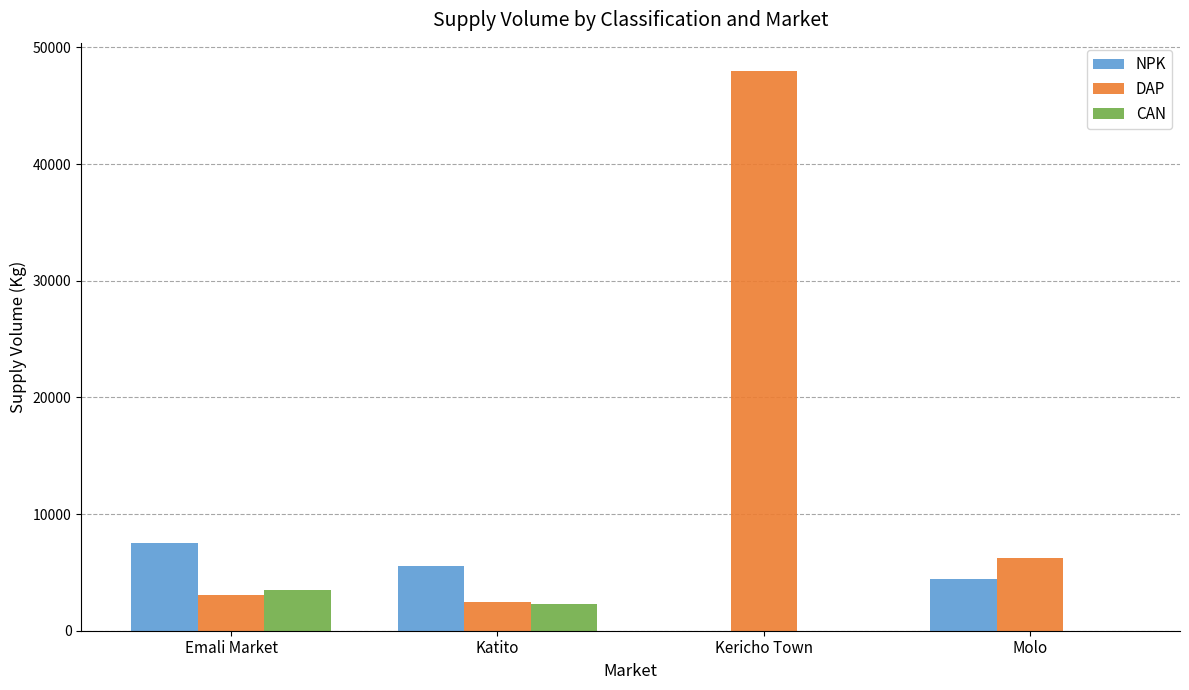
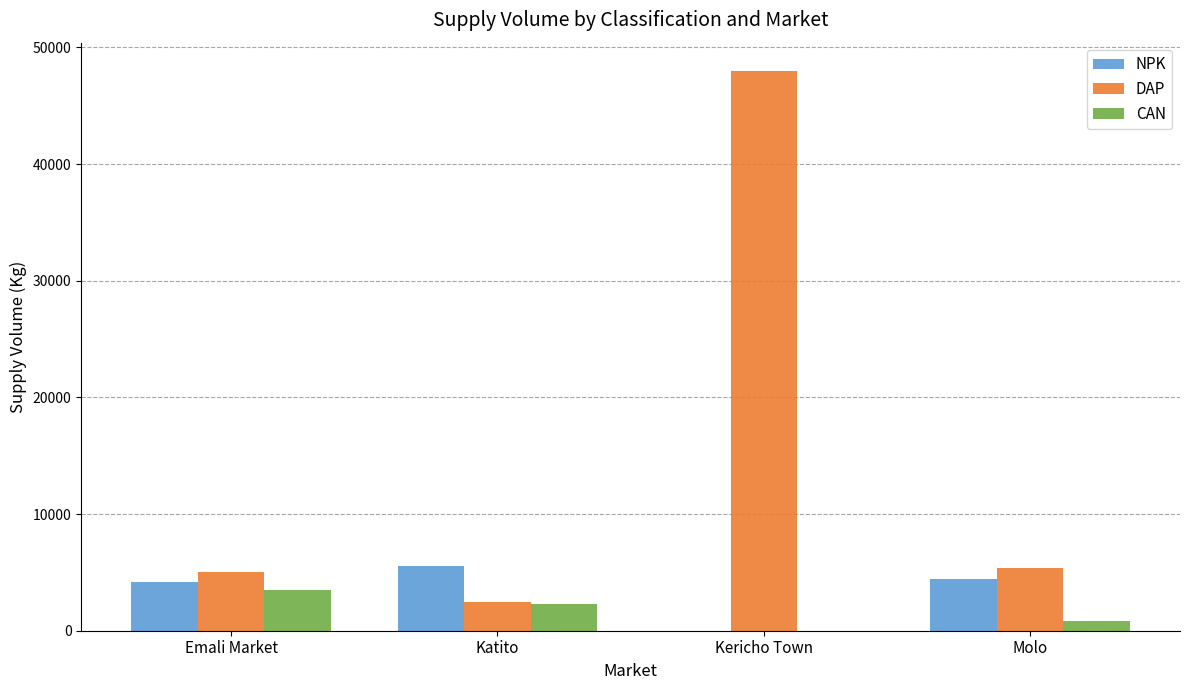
NPK, Emali Market: 7600 -> 4200
DAP, Emali Market: 3100 -> 5000
DAP, Molo: 6200 -> 5400
CAN, Molo: 0 -> 800
